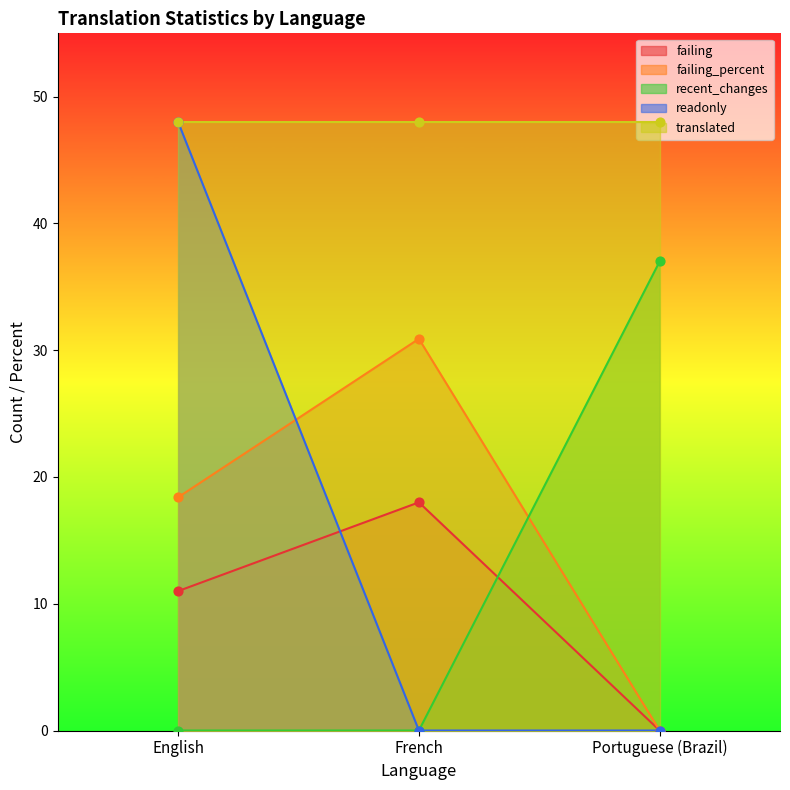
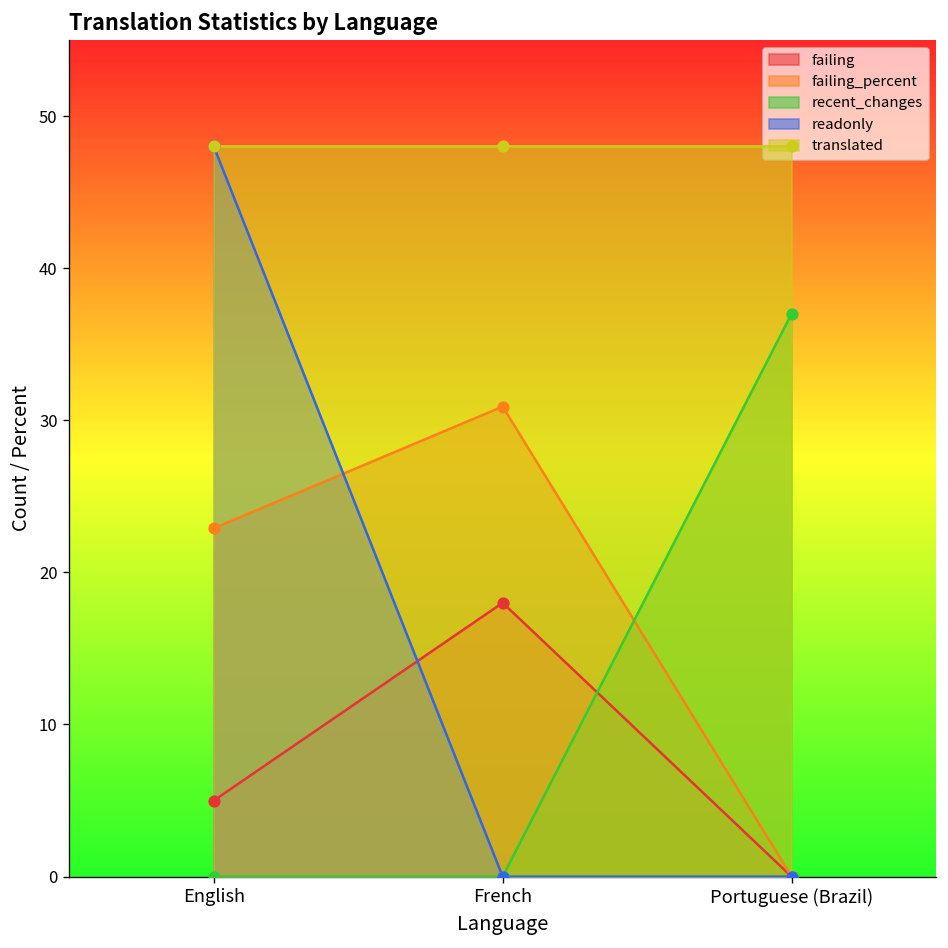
failing, English: 11 -> 5
failing_percent, English: 18.4 -> 22.9
